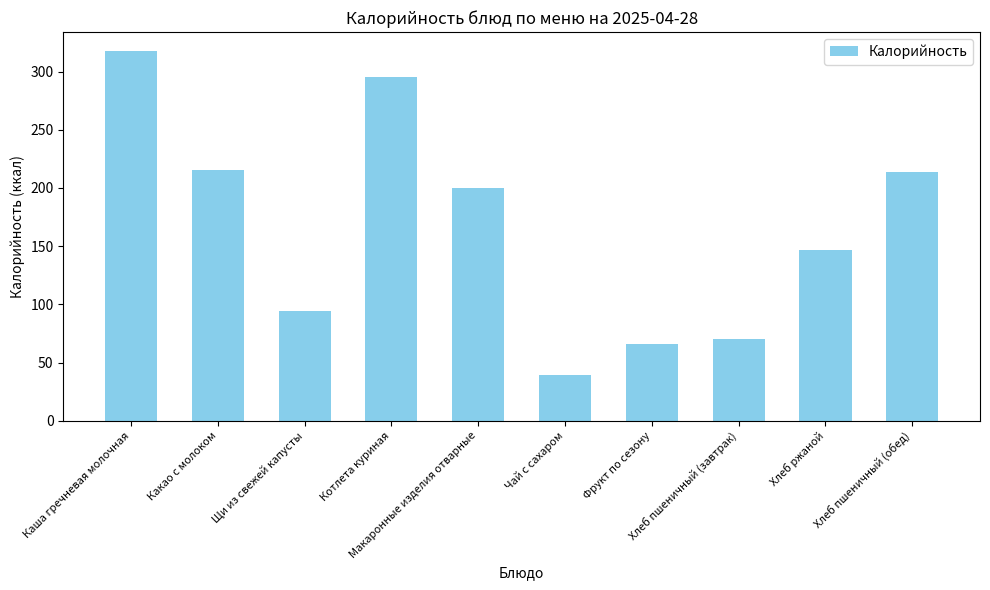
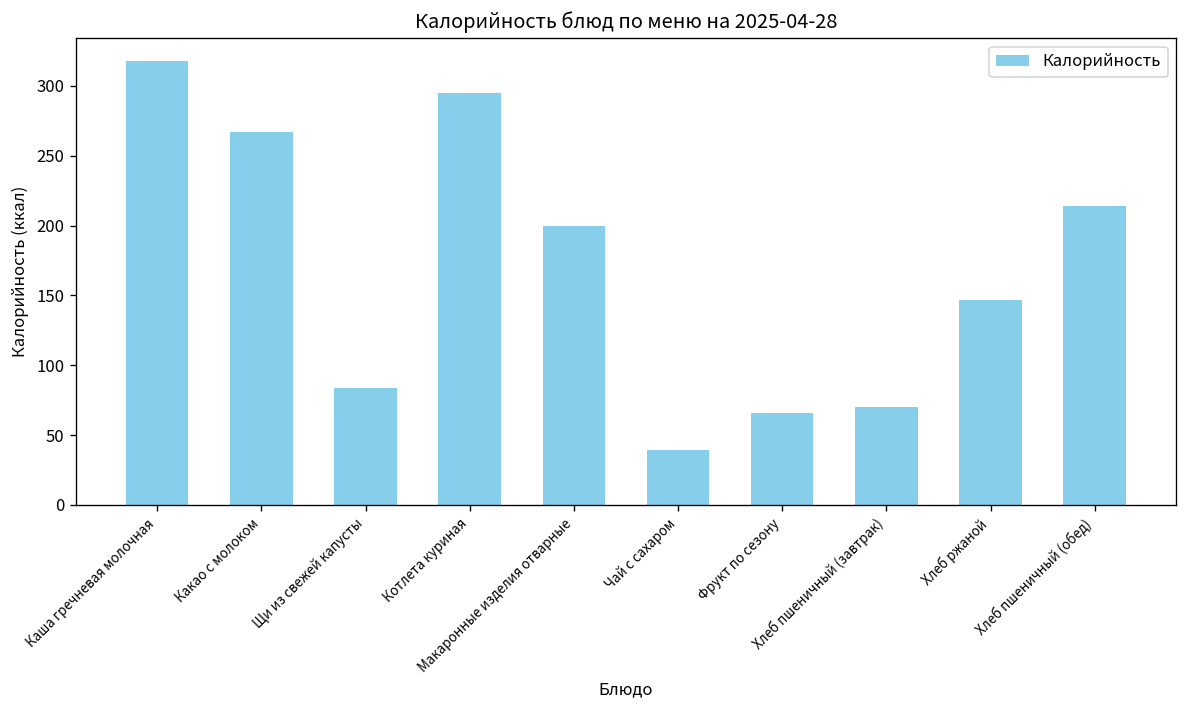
Какао с молоком: 215 -> 267
Щи из свежей капусты: 94 -> 84
